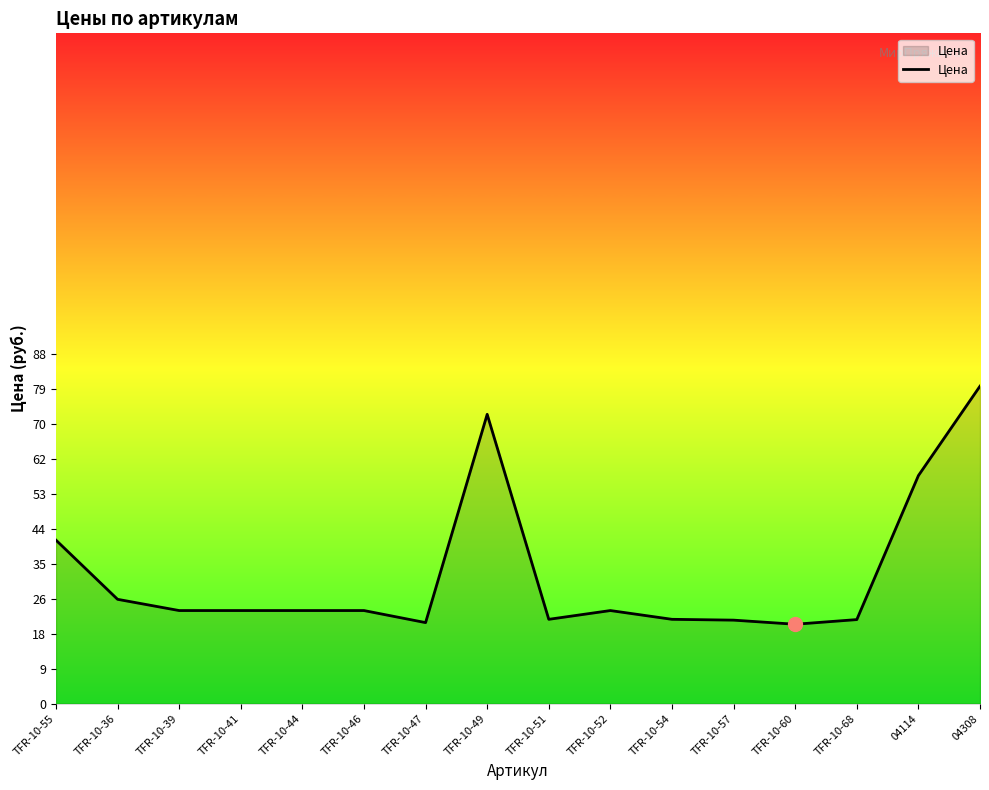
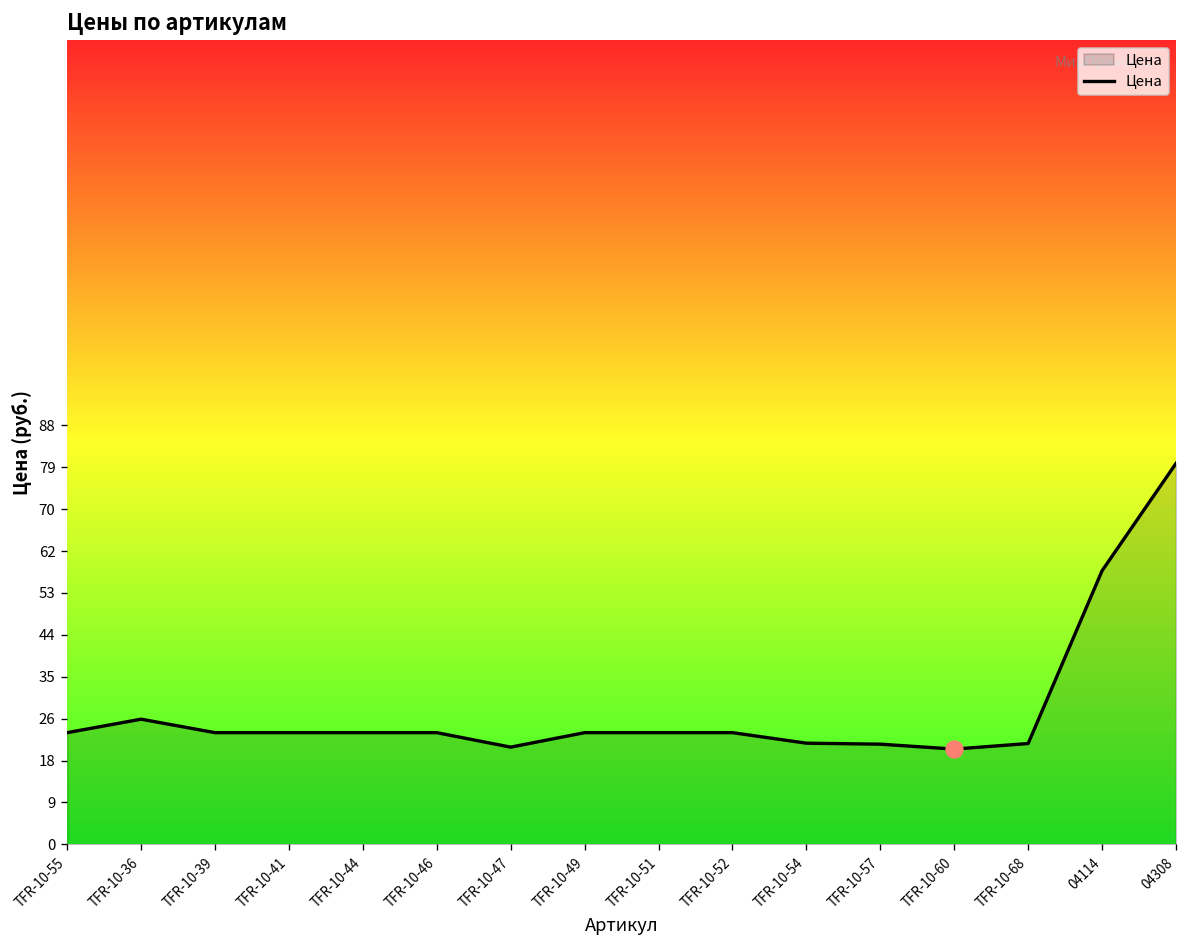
Цена, TFR-10-55: 41 -> 23
Цена, TFR-10-49: 73 -> 23
Цена, TFR-10-51: 21 -> 23
